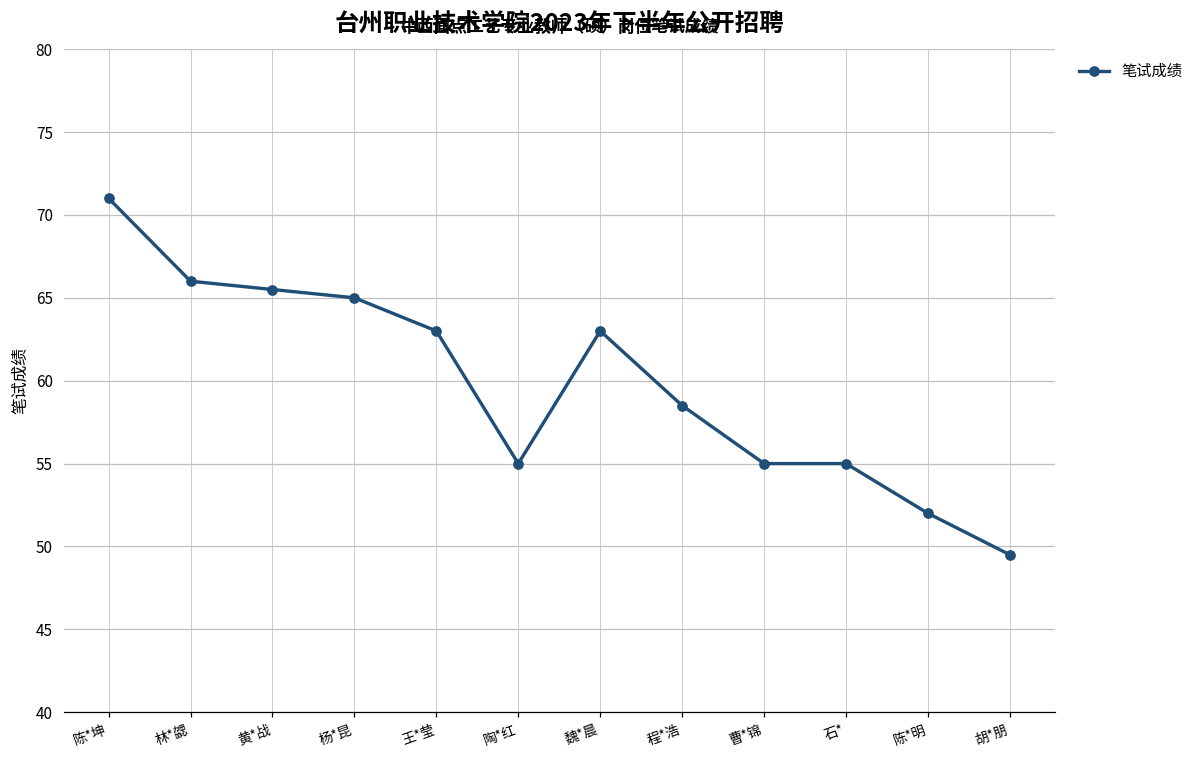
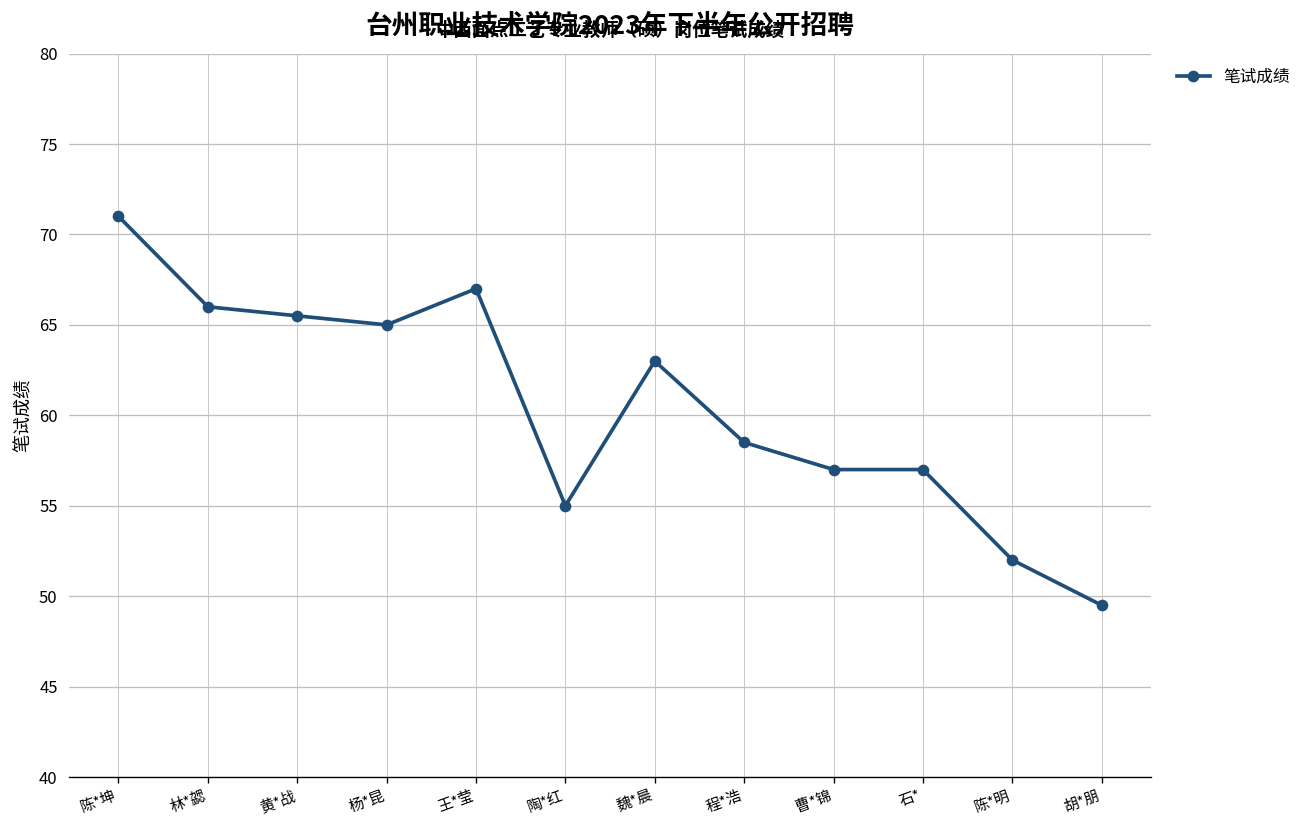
王*莹: 63 -> 67
曹*锦: 55 -> 57
石*: 55 -> 57
